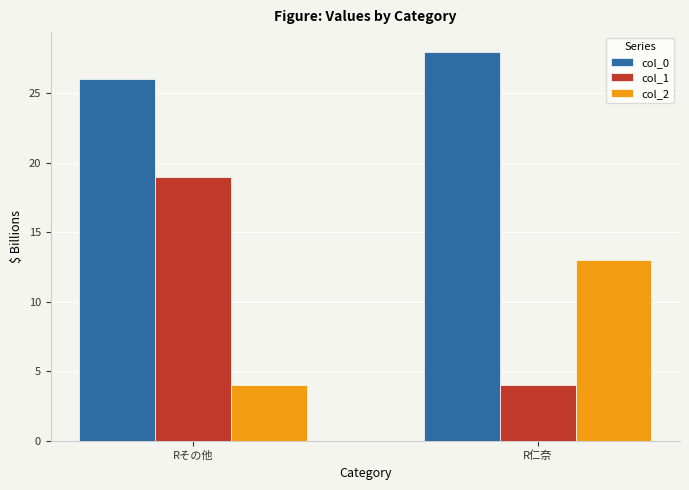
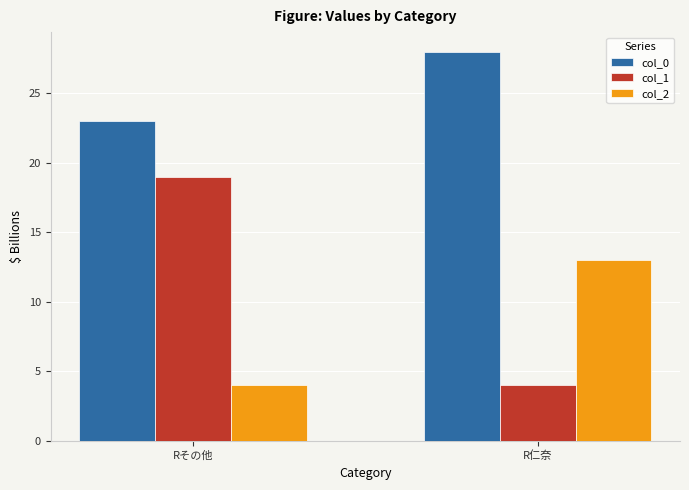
col_0, Rその他: 26 -> 23
